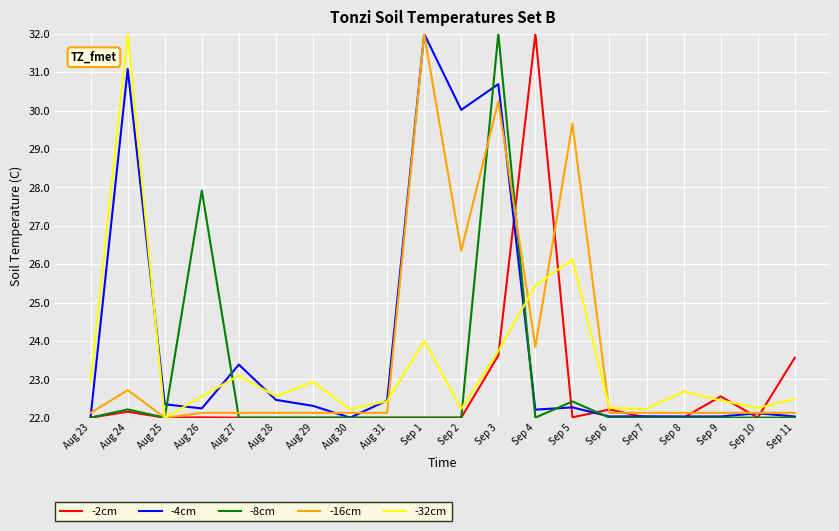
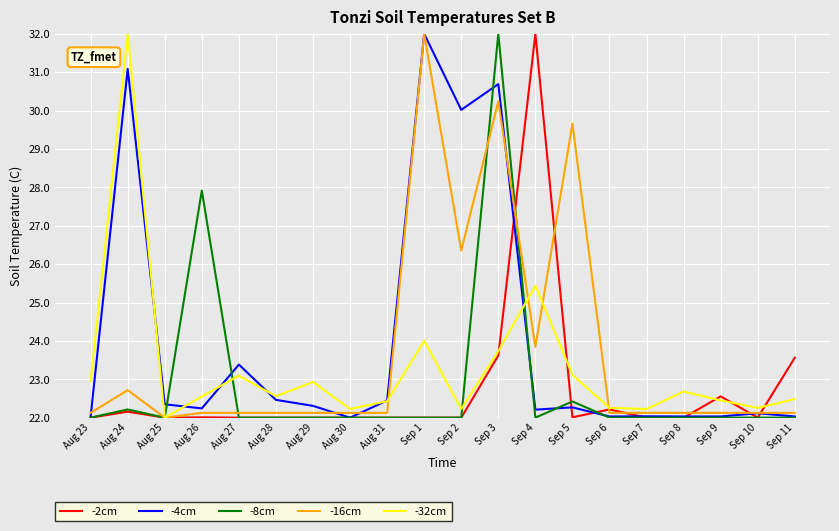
-32cm, Sep 5: 26.1 -> 23.1
